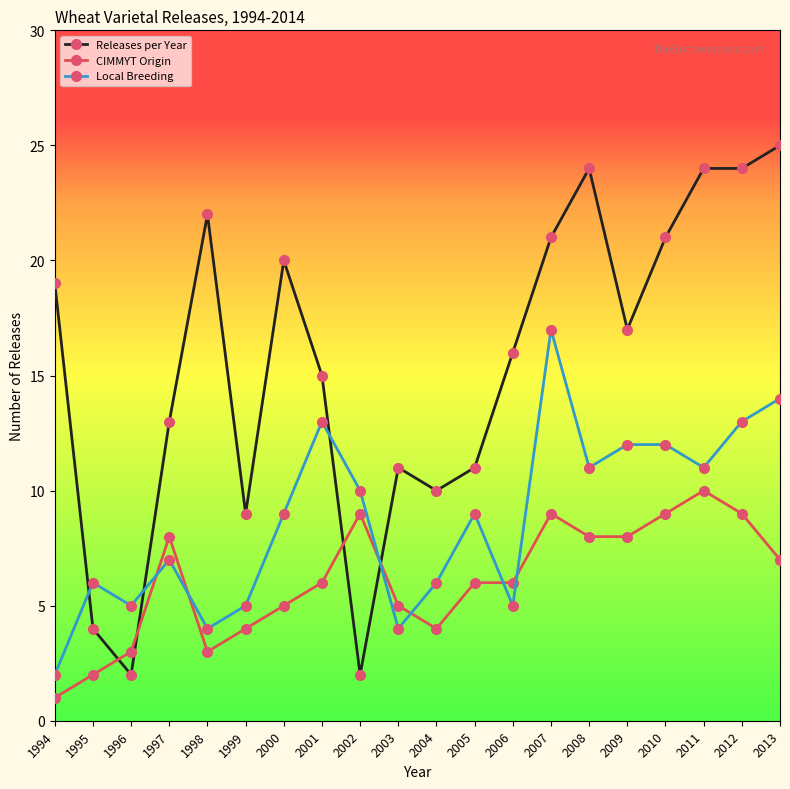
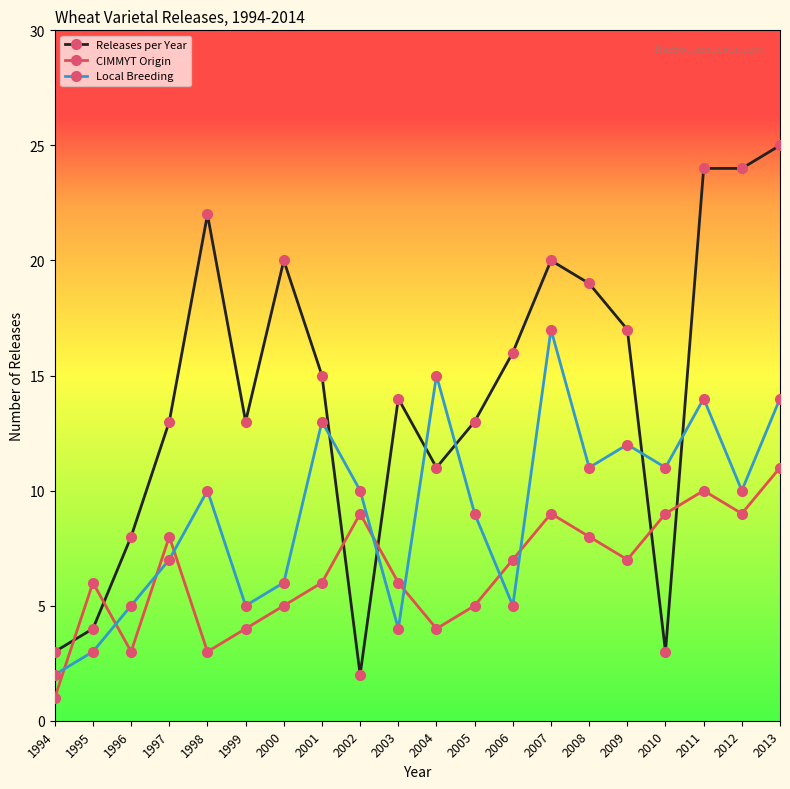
Releases per Year, 1994: 19 -> 3
CIMMYT Origin, 1995: 2 -> 6
Local Breeding, 1995: 6 -> 3
Releases per Year, 1996: 2 -> 8
Local Breeding, 1998: 4 -> 10
Releases per Year, 1999: 9 -> 13
Local Breeding, 2000: 9 -> 6
Releases per Year, 2003: 11 -> 14
CIMMYT Origin, 2003: 5 -> 6
Releases per Year, 2004: 10 -> 11
Local Breeding, 2004: 6 -> 15
Releases per Year, 2005: 11 -> 13
CIMMYT Origin, 2005: 6 -> 5
CIMMYT Origin, 2006: 6 -> 7
Releases per Year, 2007: 21 -> 20
Releases per Year, 2008: 24 -> 19
CIMMYT Origin, 2009: 8 -> 7
Releases per Year, 2010: 21 -> 3
Local Breeding, 2010: 12 -> 11
Local Breeding, 2011: 11 -> 14
Local Breeding, 2012: 13 -> 10
CIMMYT Origin, 2013: 7 -> 11
